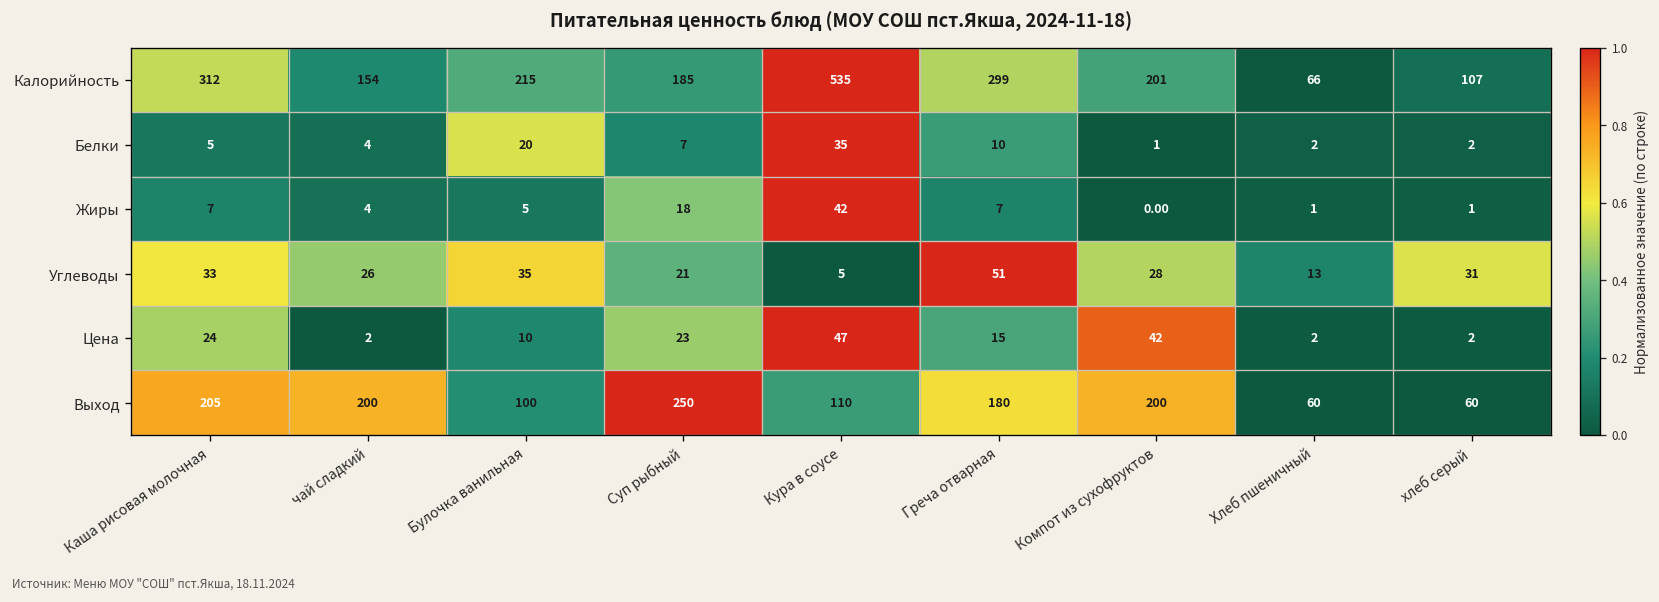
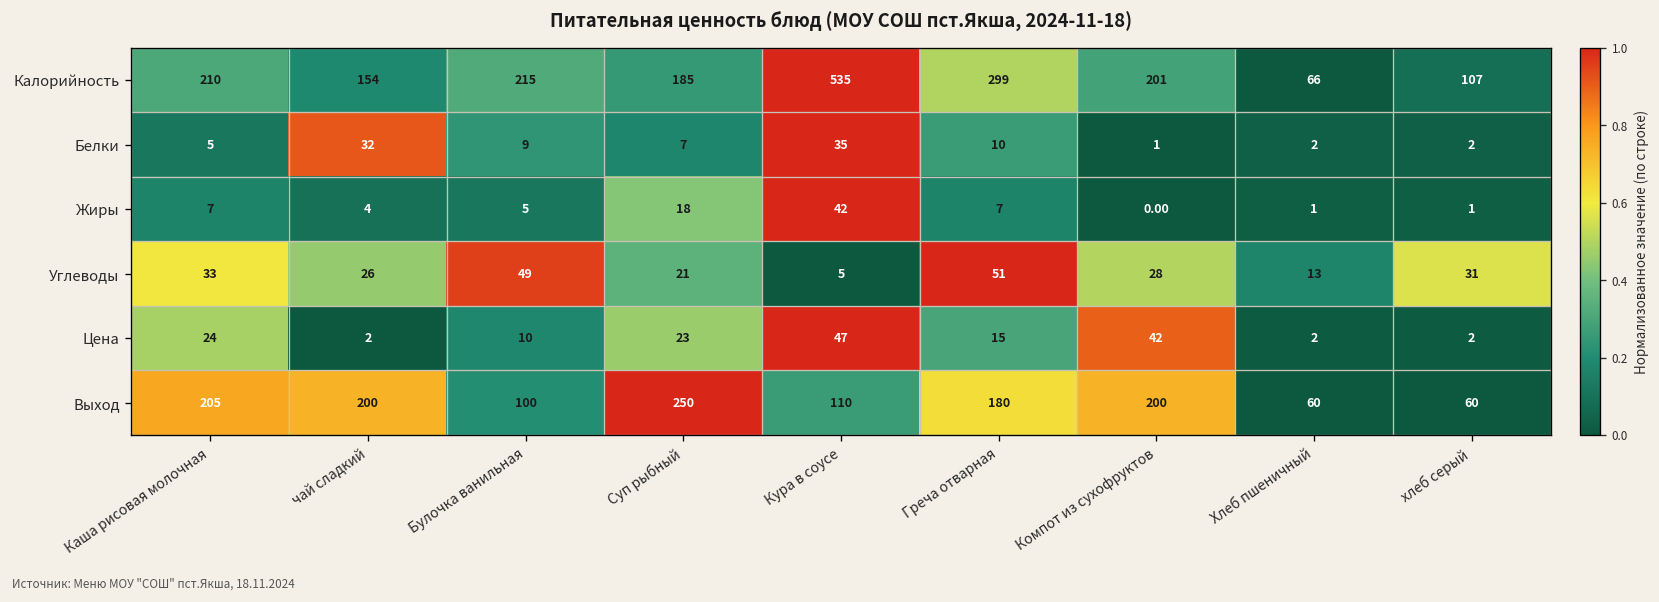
Калорийность, Каша рисовая молочная: 312 -> 210
Белки, чай сладкий: 4 -> 32
Белки, Булочка ванильная: 20 -> 9
Углеводы, Булочка ванильная: 35 -> 49
